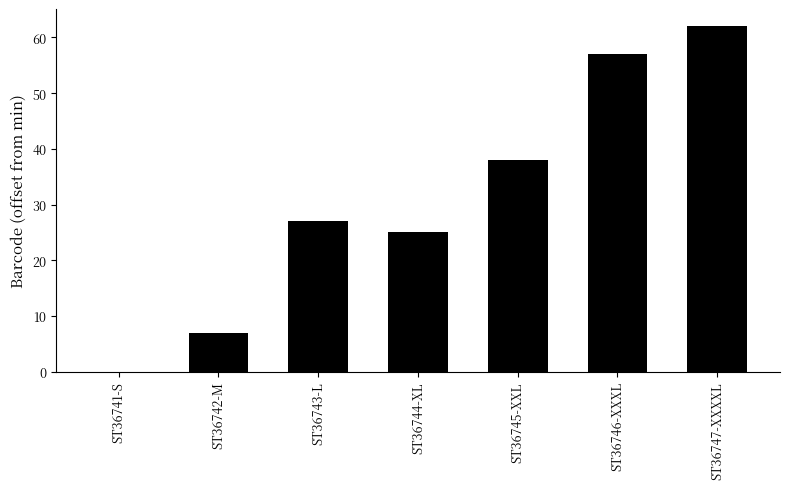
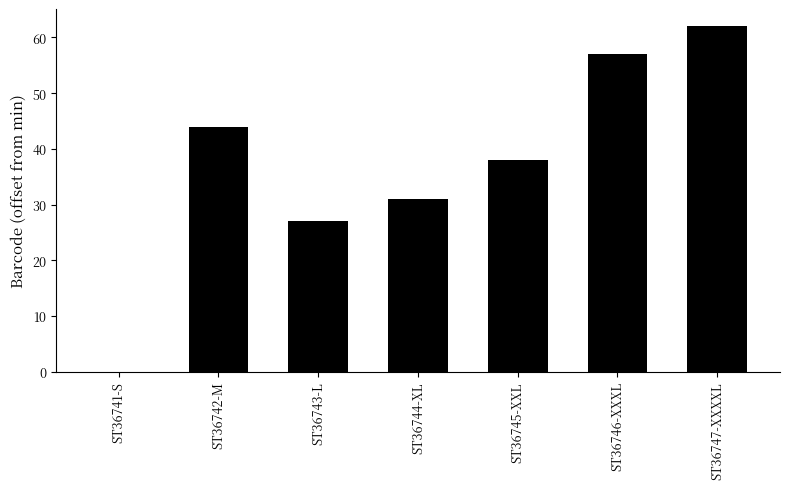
ST36742-M: 7 -> 44
ST36744-XL: 25 -> 31
